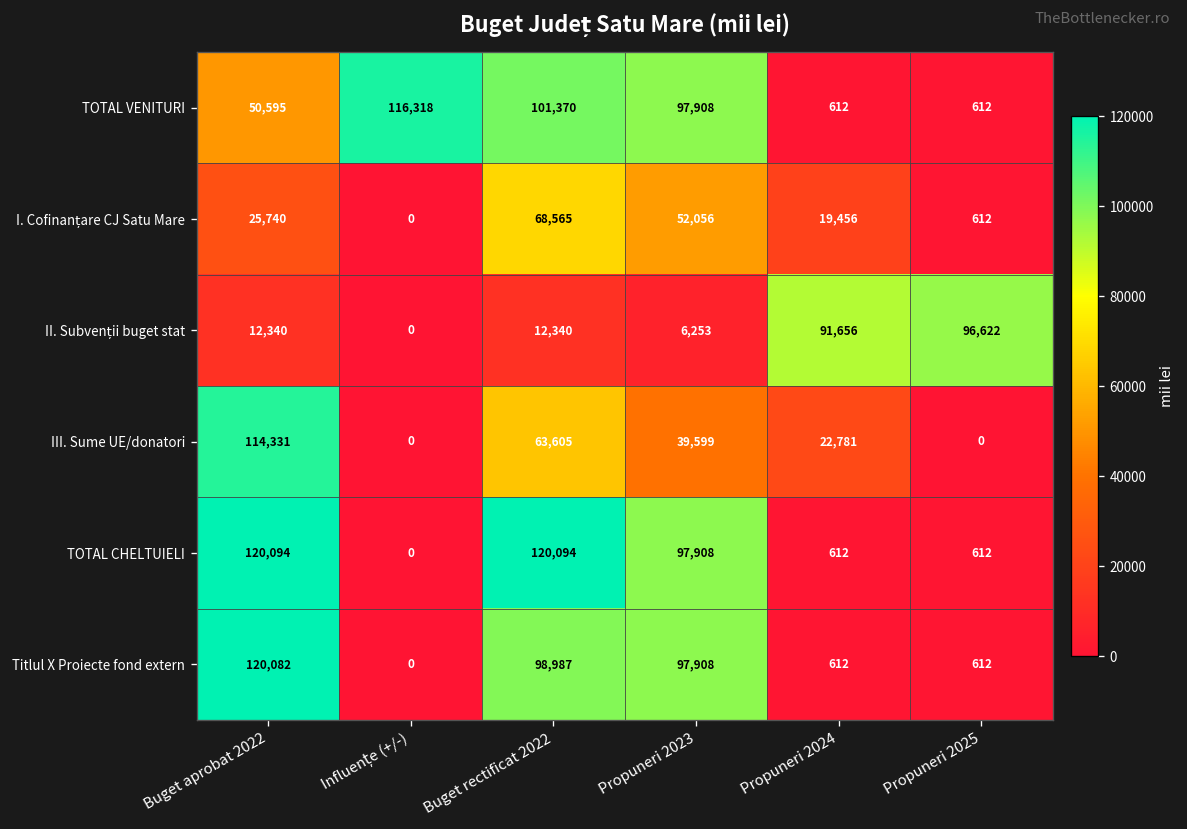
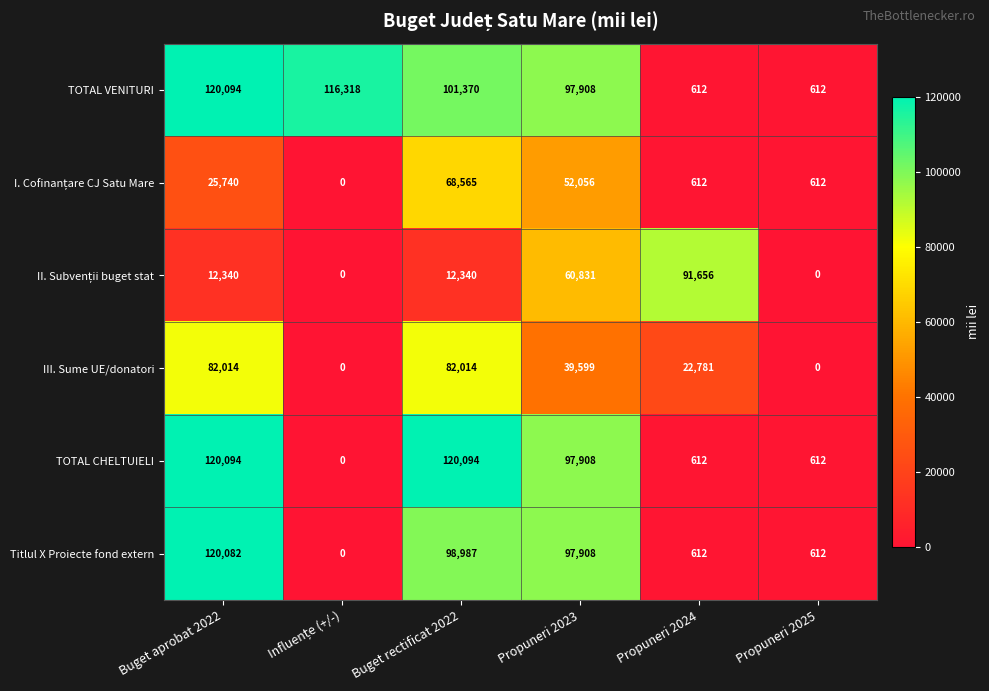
TOTAL VENITURI, Buget aprobat 2022: 50,595 -> 120,094
I. Cofinanțare CJ Satu Mare, Propuneri 2024: 19,456 -> 612
II. Subvenții buget stat, Propuneri 2023: 6,253 -> 60,831
II. Subvenții buget stat, Propuneri 2025: 96,622 -> 0
III. Sume UE/donatori, Buget aprobat 2022: 114,331 -> 82,014
III. Sume UE/donatori, Buget rectificat 2022: 63,605 -> 82,014
